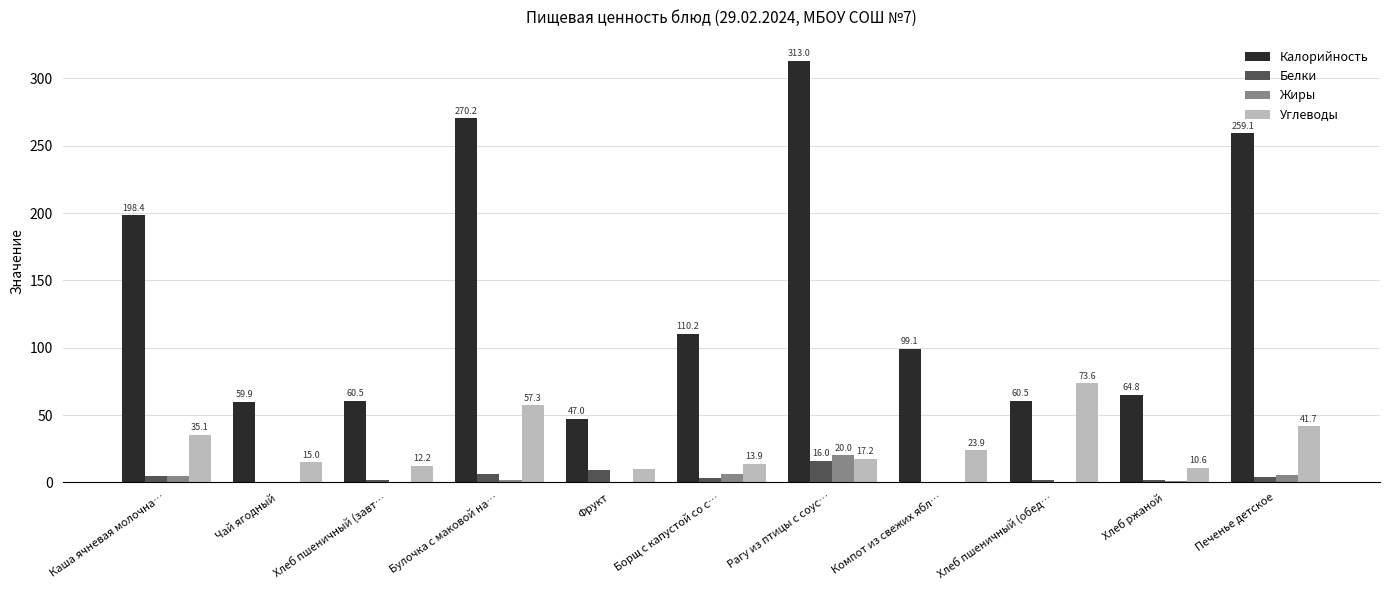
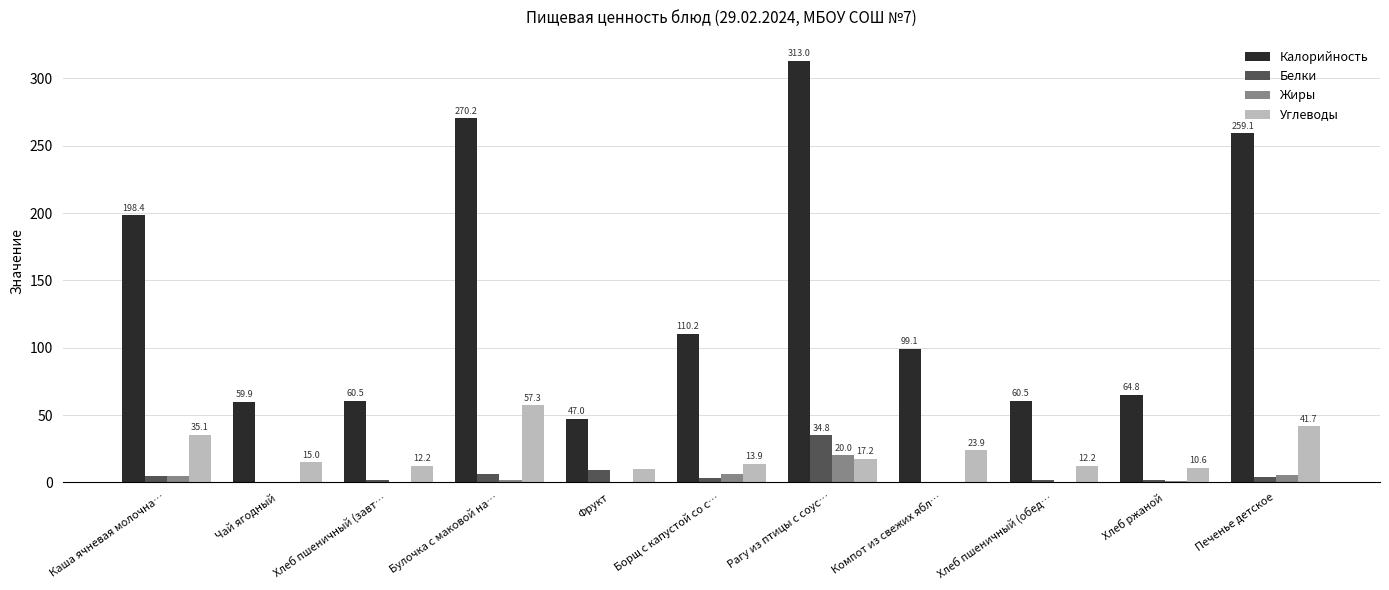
Белки, Рагу из птицы с соус…: 16.0 -> 34.8
Углеводы, Хлеб пшеничный (обед…: 73.6 -> 12.2
